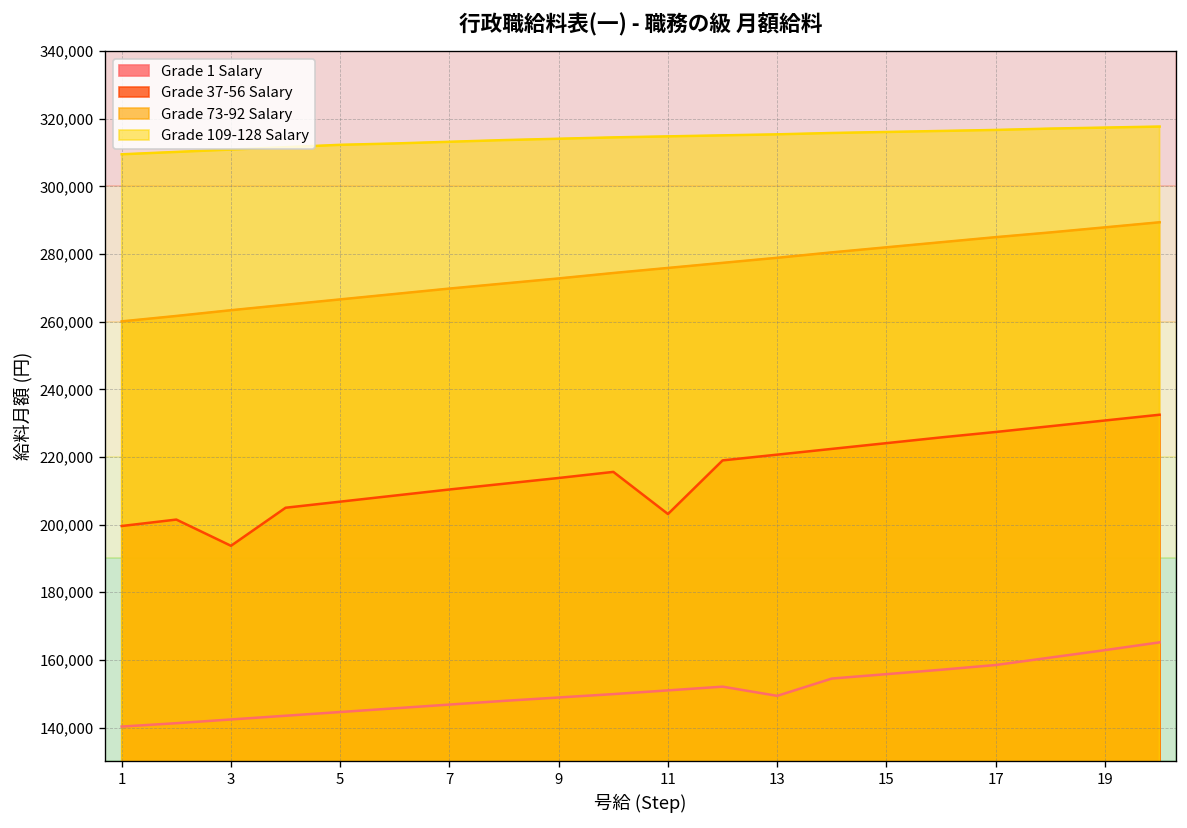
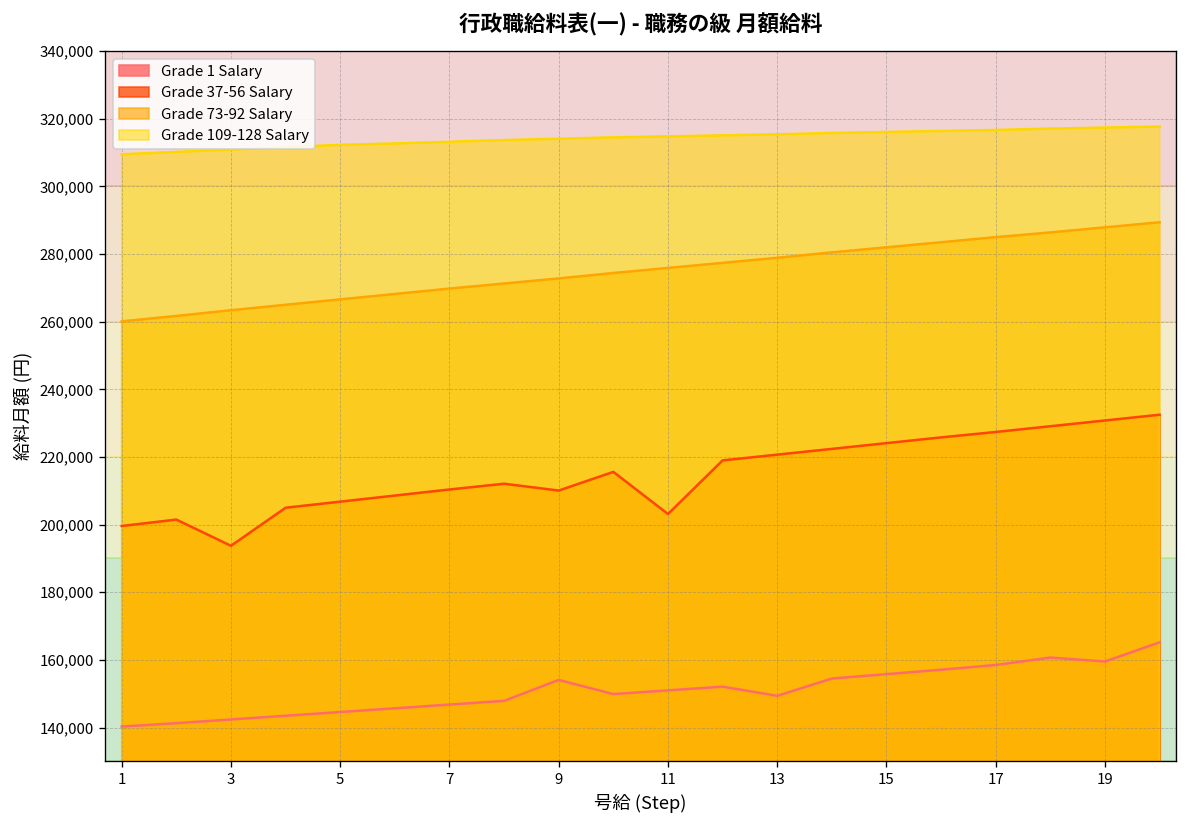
Grade 1 Salary, 9: 149,000 -> 154,000
Grade 37-56 Salary, 9: 214,000 -> 210,000
Grade 1 Salary, 19: 163,000 -> 160,000
